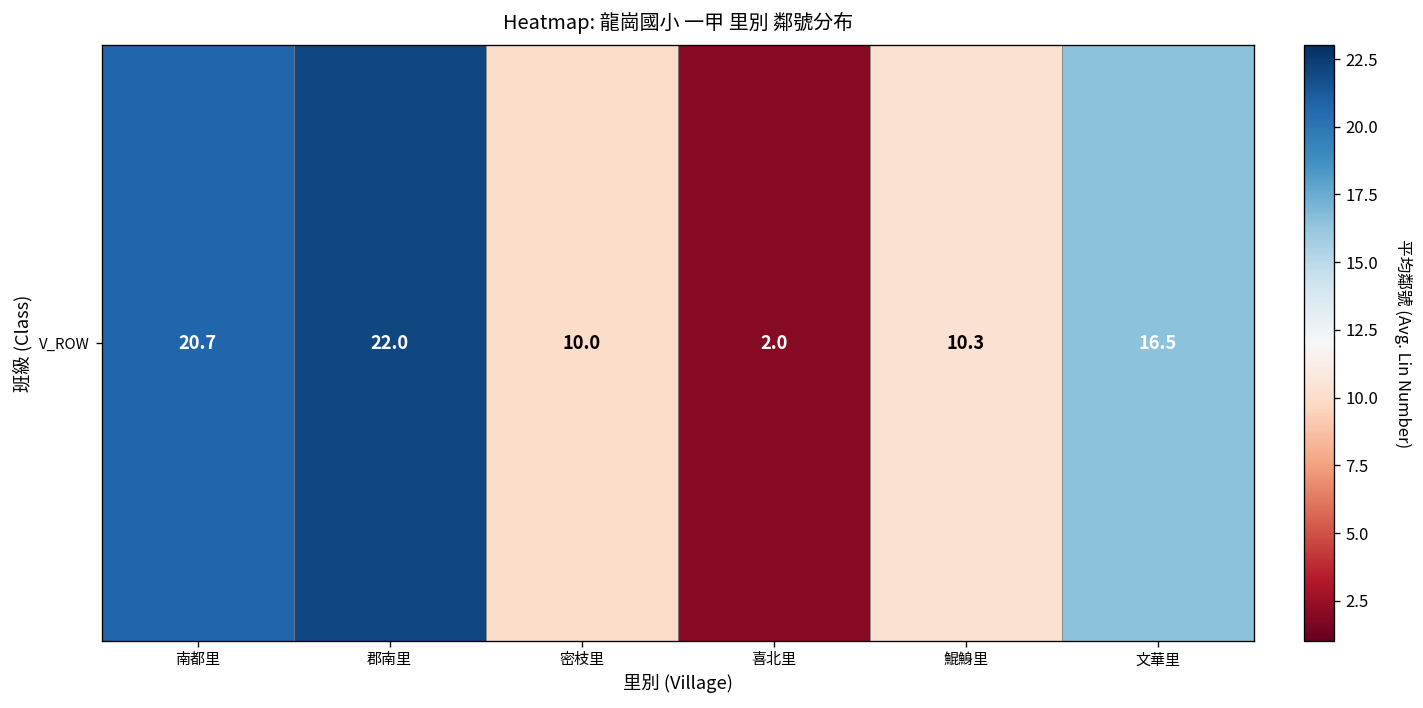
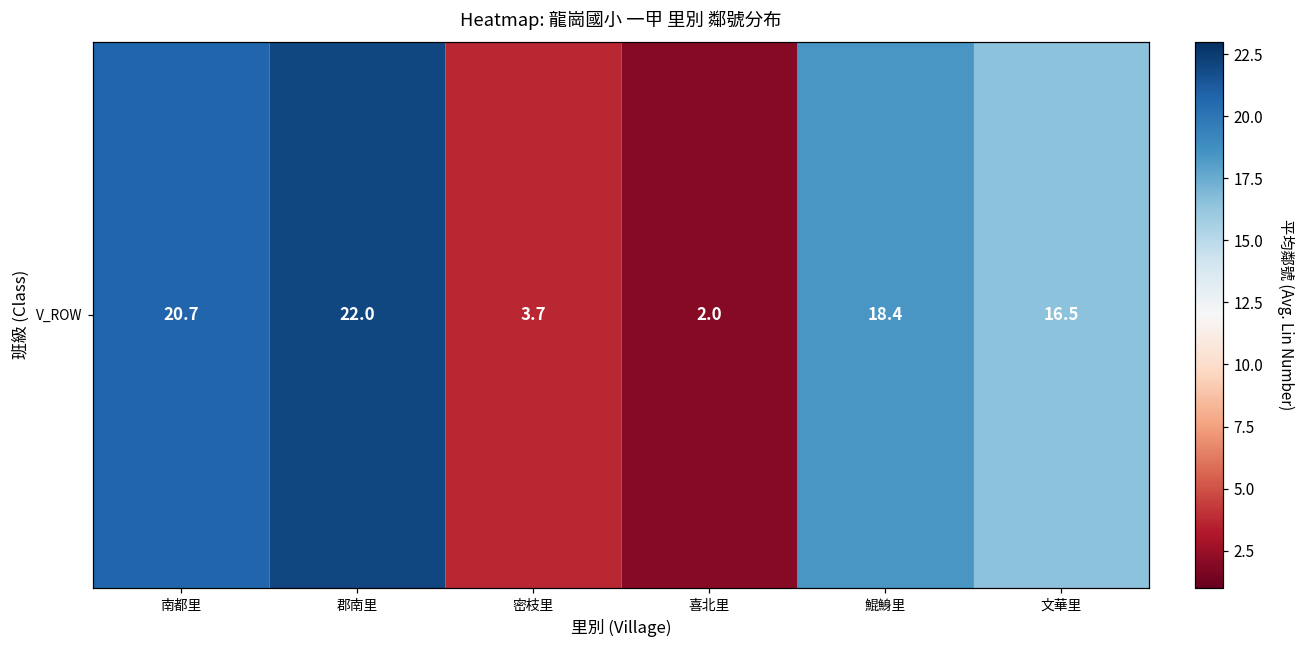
V_ROW, 密枝里: 10.0 -> 3.7
V_ROW, 鯤鯓里: 10.3 -> 18.4
